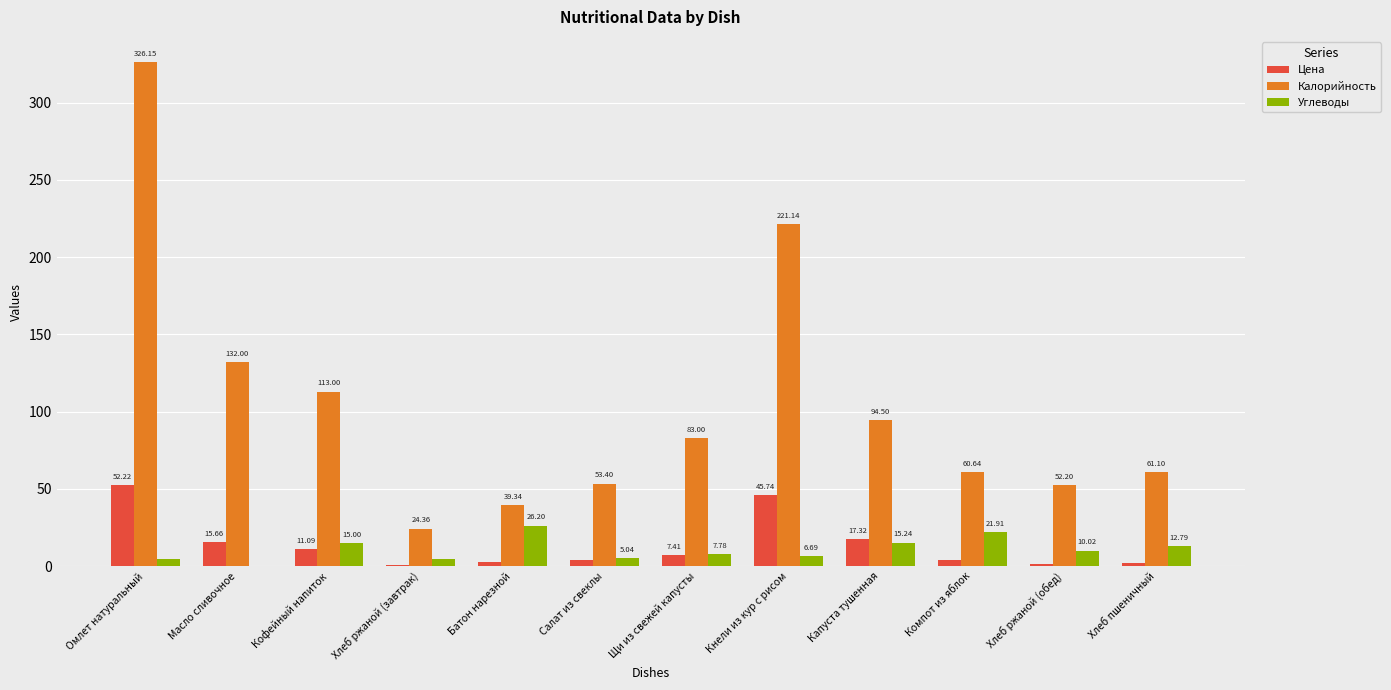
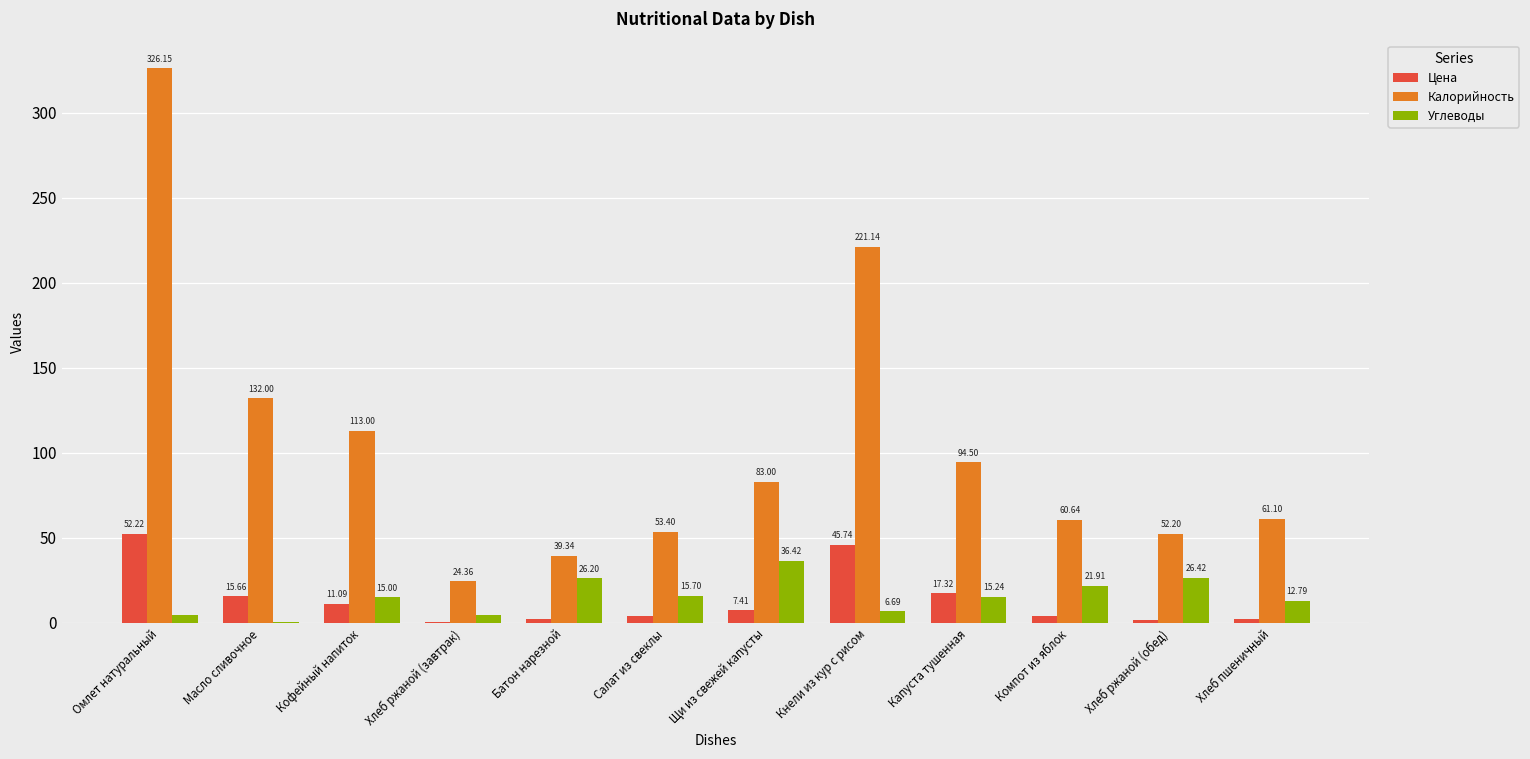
Углеводы, Салат из свеклы: 5.04 -> 15.70
Углеводы, Щи из свежей капусты: 7.78 -> 36.42
Углеводы, Хлеб ржаной (обед): 10.02 -> 26.42
